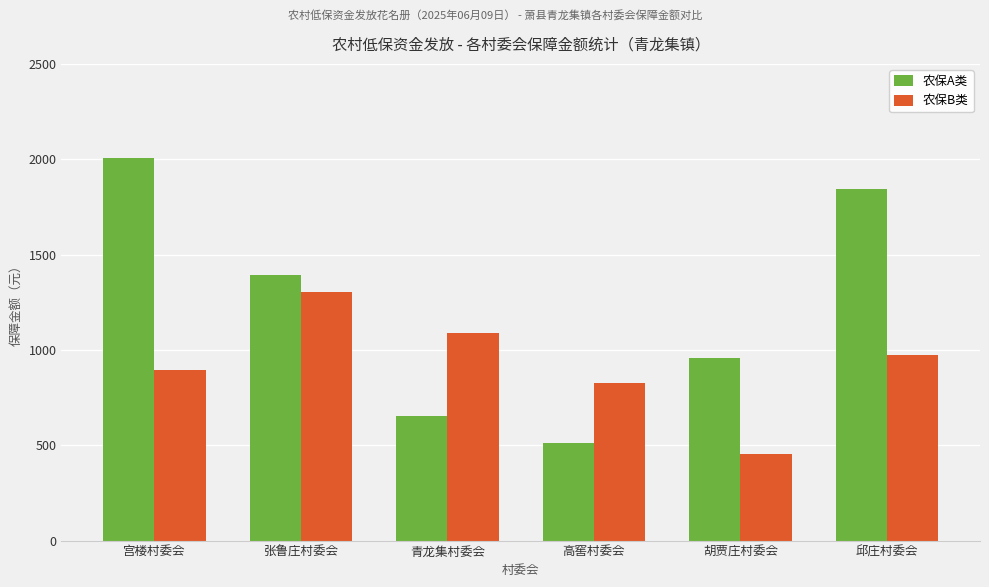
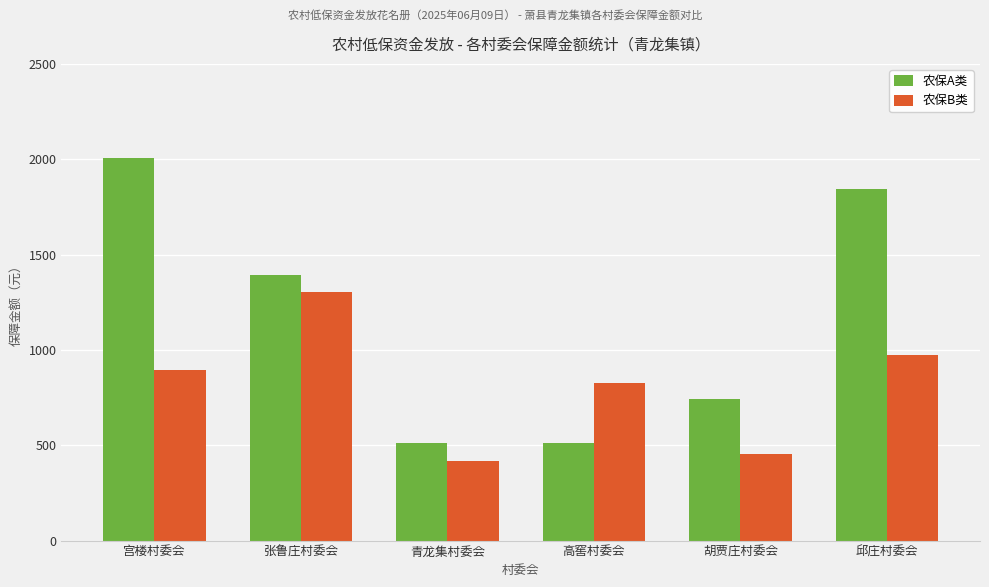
农保A类, 青龙集村委会: 650 -> 510
农保B类, 青龙集村委会: 1090 -> 420
农保A类, 胡贾庄村委会: 960 -> 740
